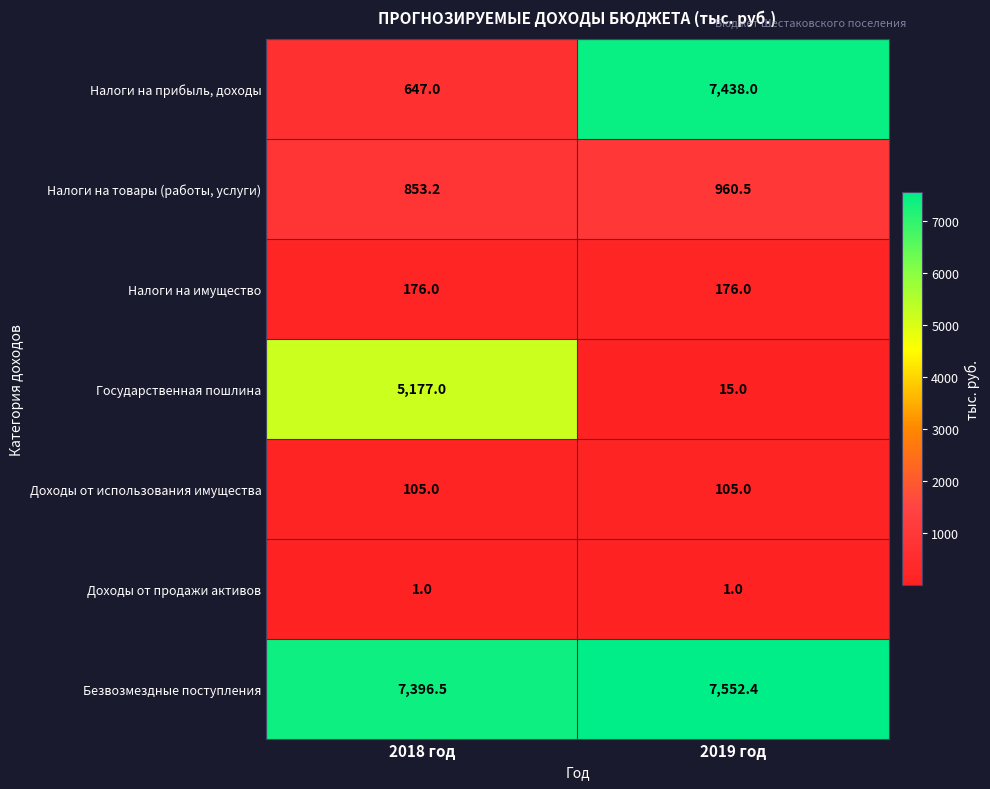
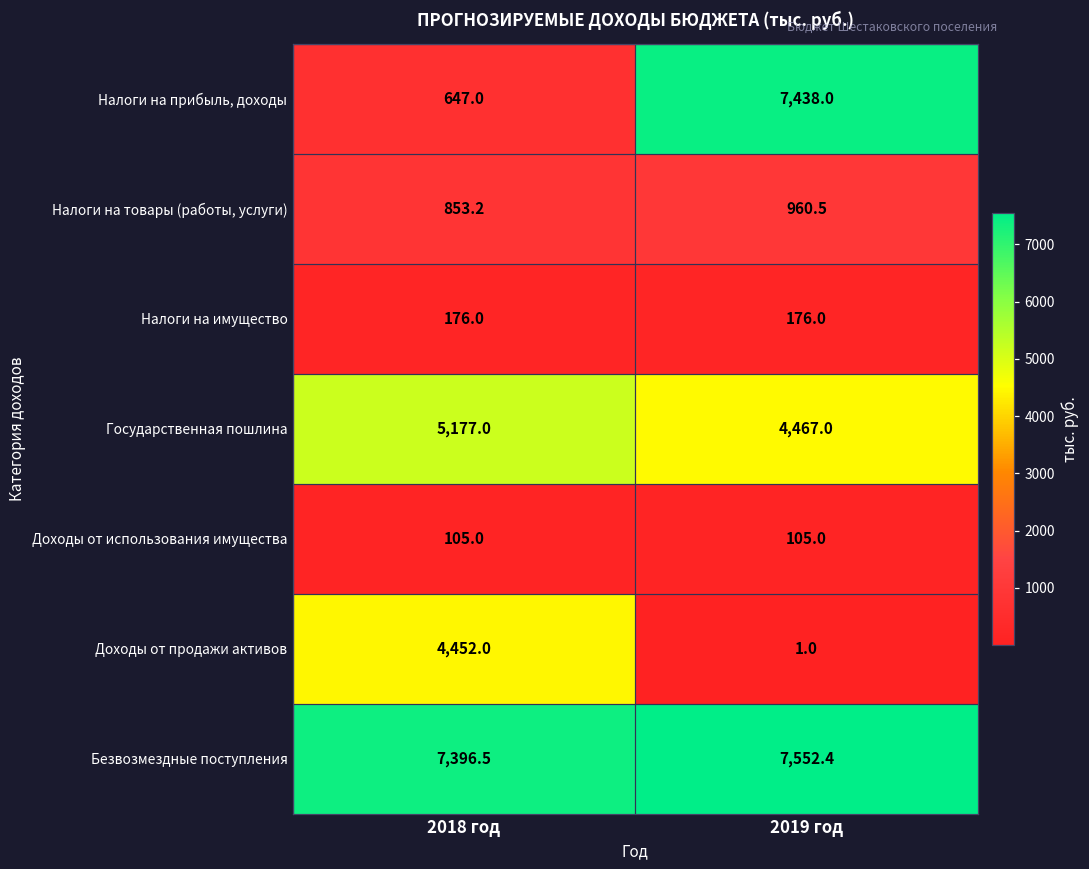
Государственная пошлина, 2019 год: 15.0 -> 4,467.0
Доходы от продажи активов, 2018 год: 1.0 -> 4,452.0
